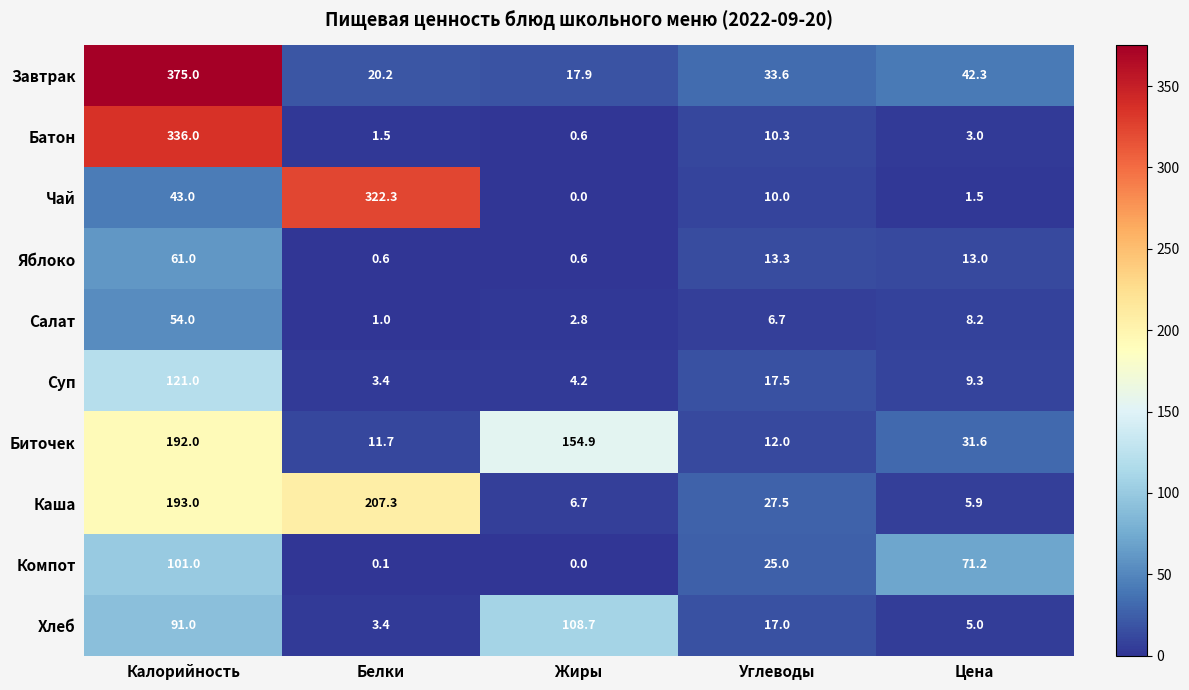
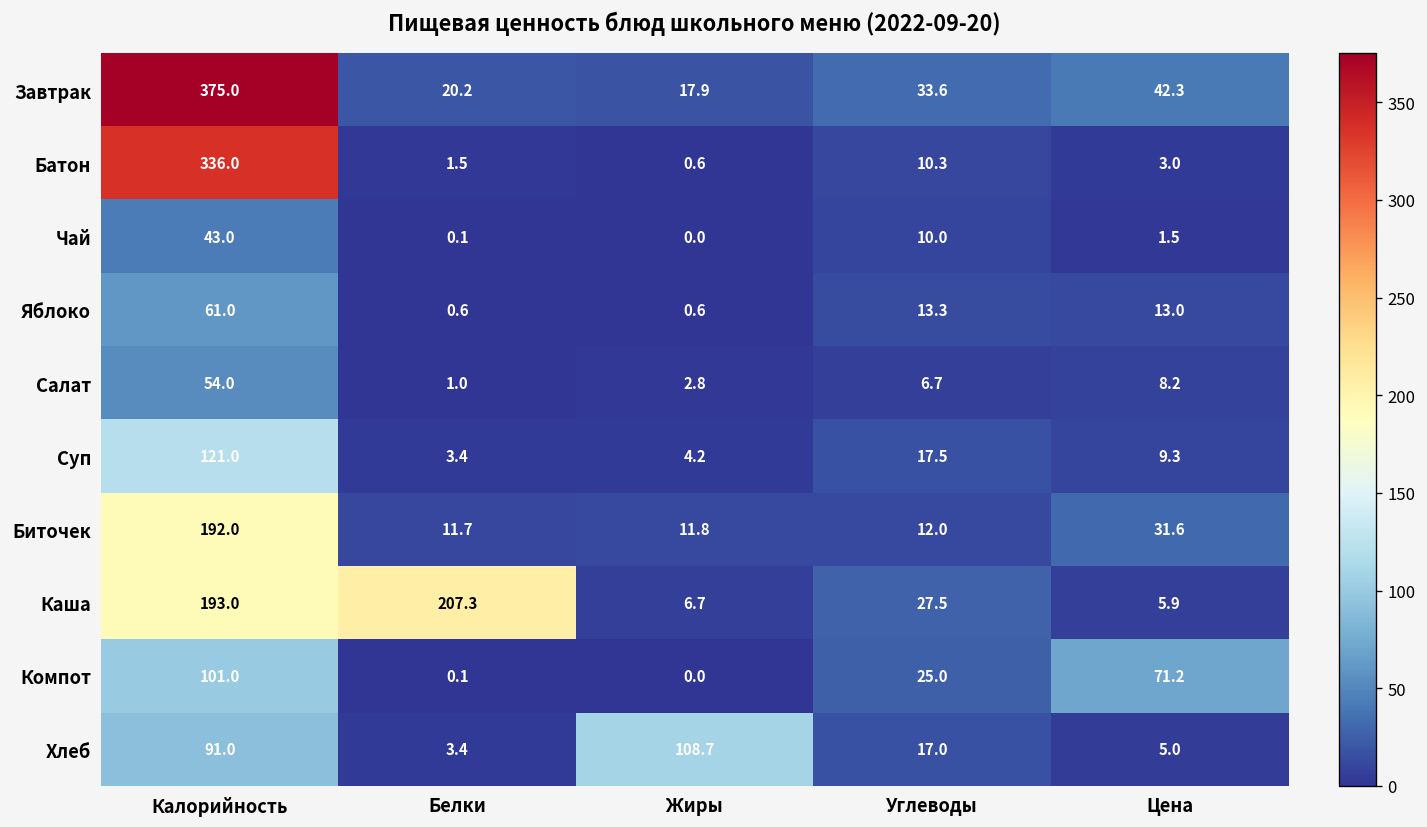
Чай, Белки: 322.3 -> 0.1
Биточек, Жиры: 154.9 -> 11.8
